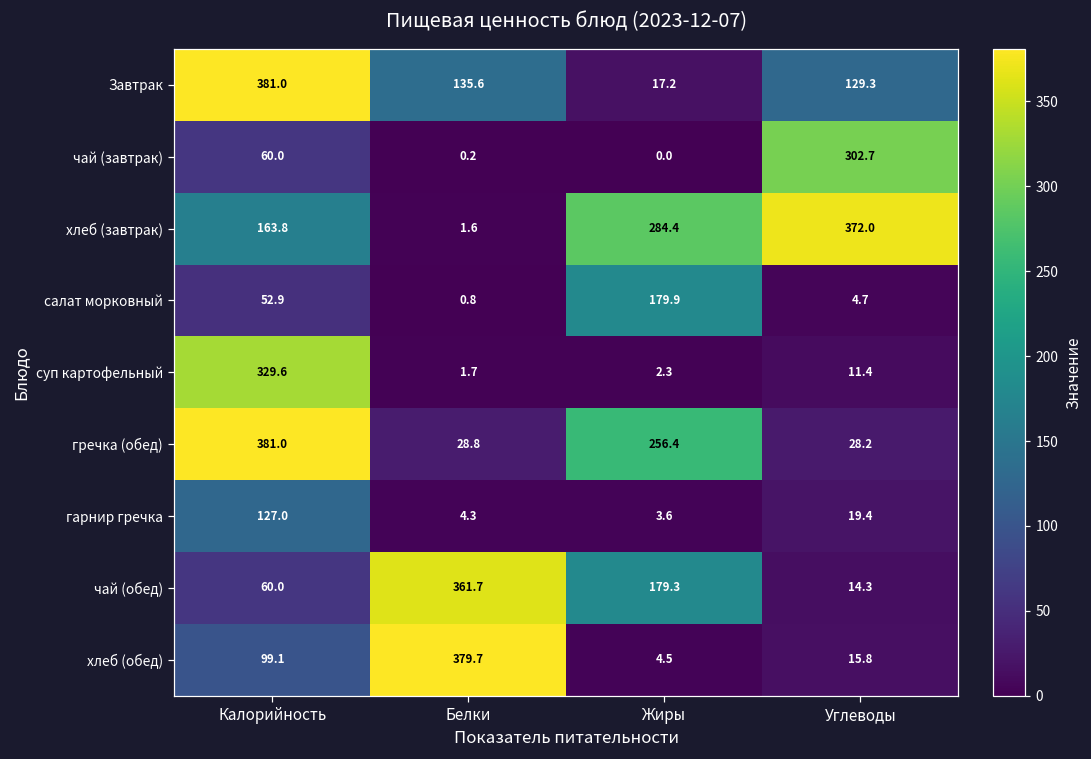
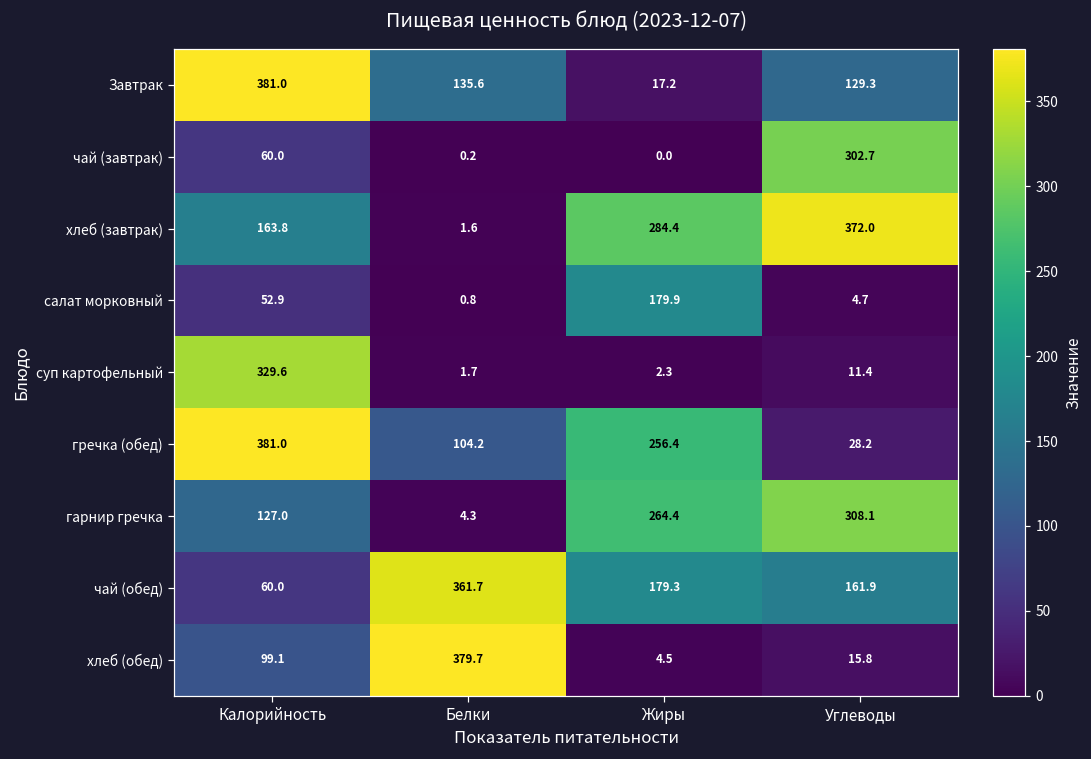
гречка (обед), Белки: 28.8 -> 104.2
гарнир гречка, Жиры: 3.6 -> 264.4
гарнир гречка, Углеводы: 19.4 -> 308.1
чай (обед), Углеводы: 14.3 -> 161.9
